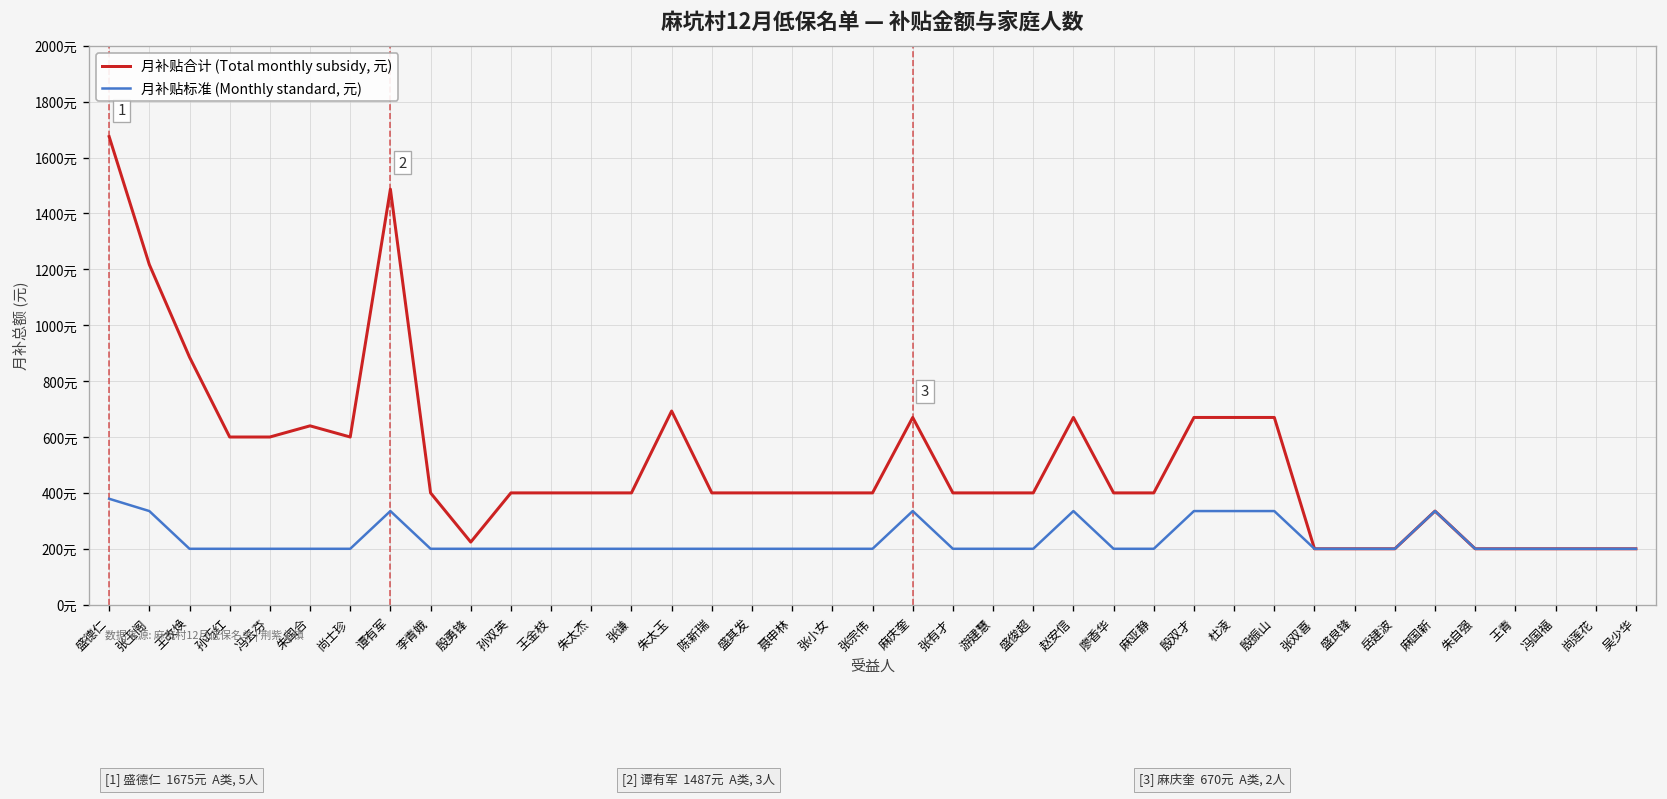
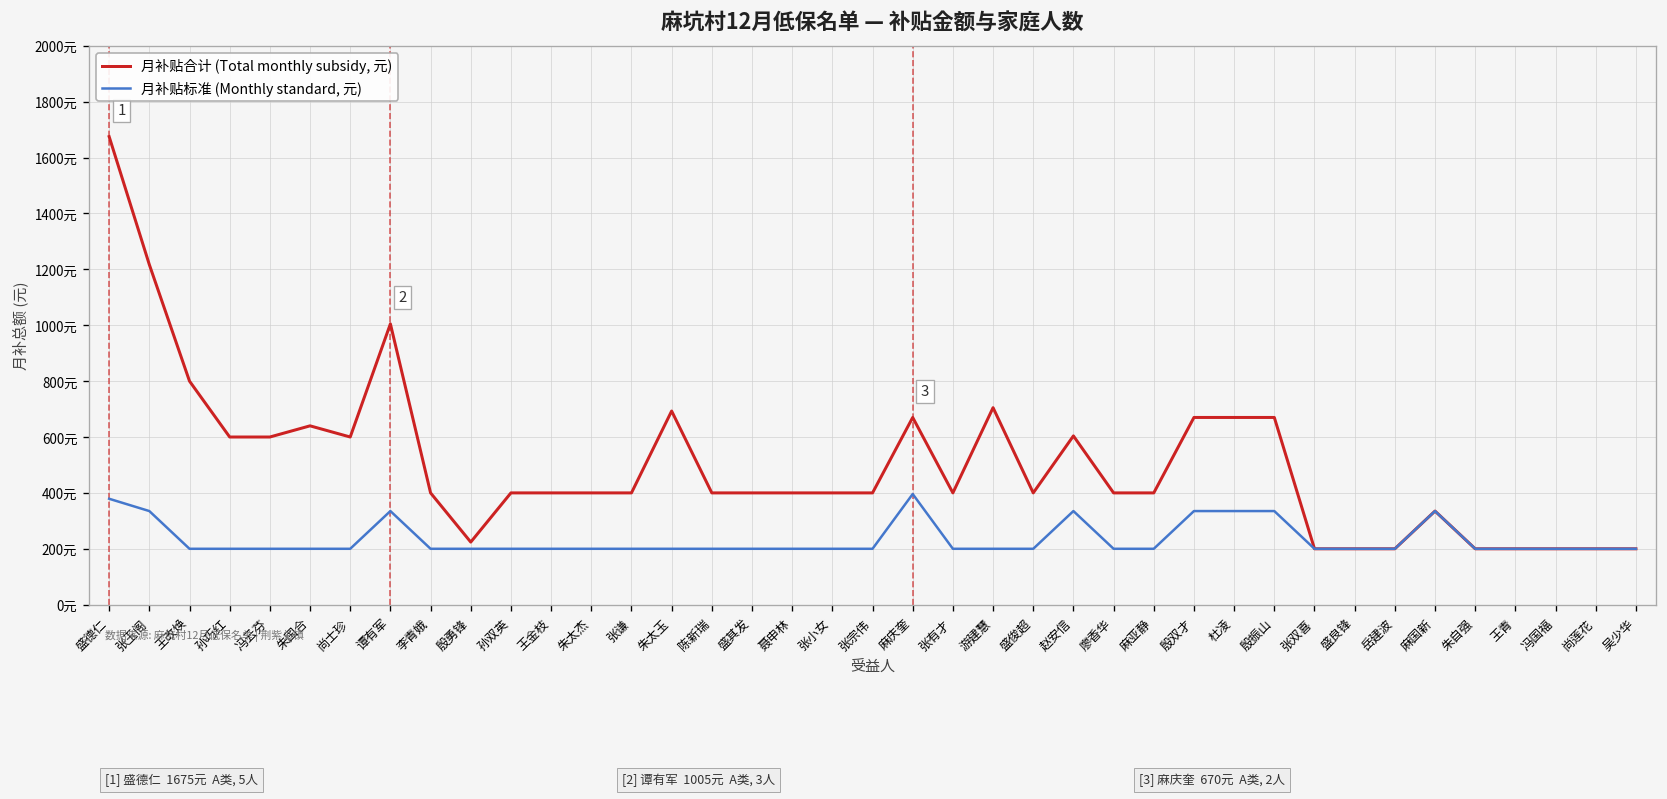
月补贴合计 (Total monthly subsidy, 元), 王改焕: 890元 -> 800元
月补贴合计 (Total monthly subsidy, 元), 谭有军: 1487元 -> 1005元
月补贴标准 (Monthly standard, 元), 麻庆奎: 340元 -> 400元
月补贴合计 (Total monthly subsidy, 元), 游建慧: 400元 -> 710元
月补贴合计 (Total monthly subsidy, 元), 赵安信: 670元 -> 600元
